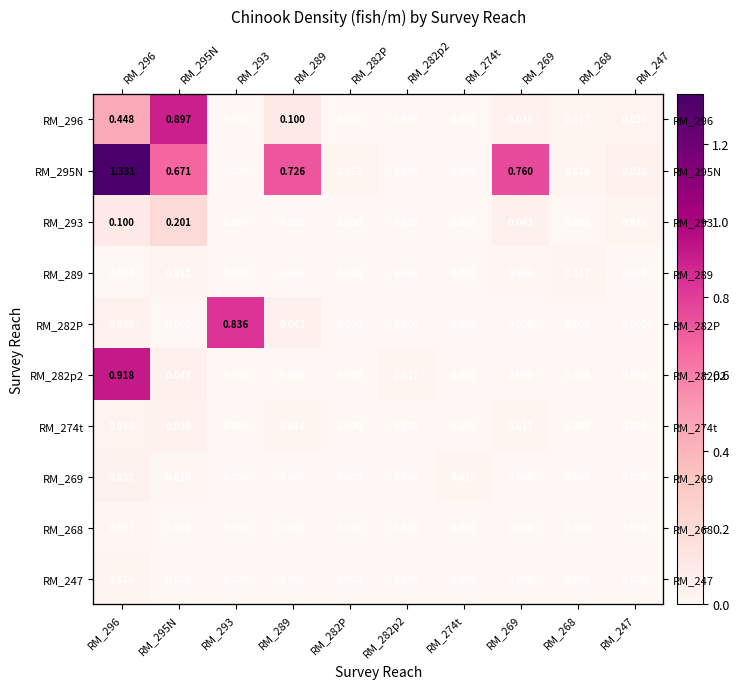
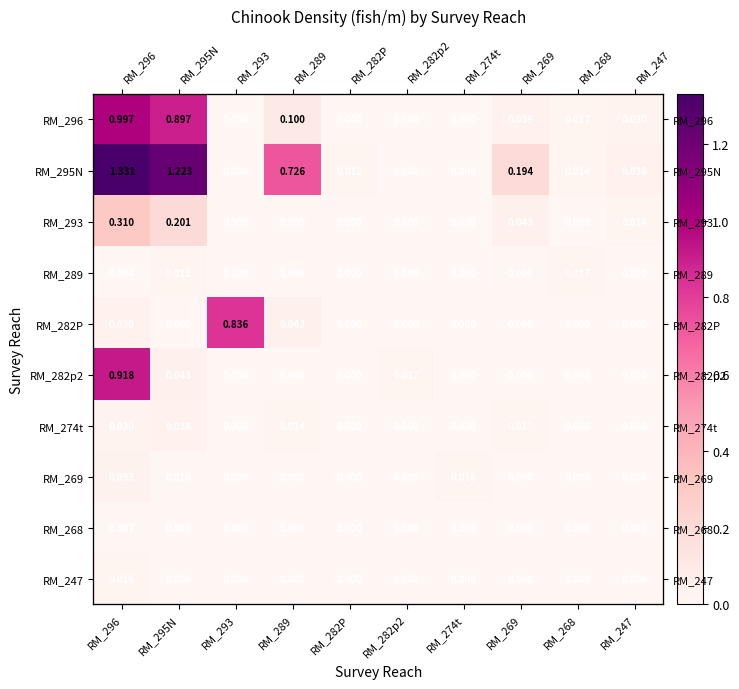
RM_296, RM_296: 0.448 -> 0.997
RM_295N, RM_295N: 0.671 -> 1.223
RM_295N, RM_269: 0.760 -> 0.194
RM_293, RM_296: 0.100 -> 0.310
